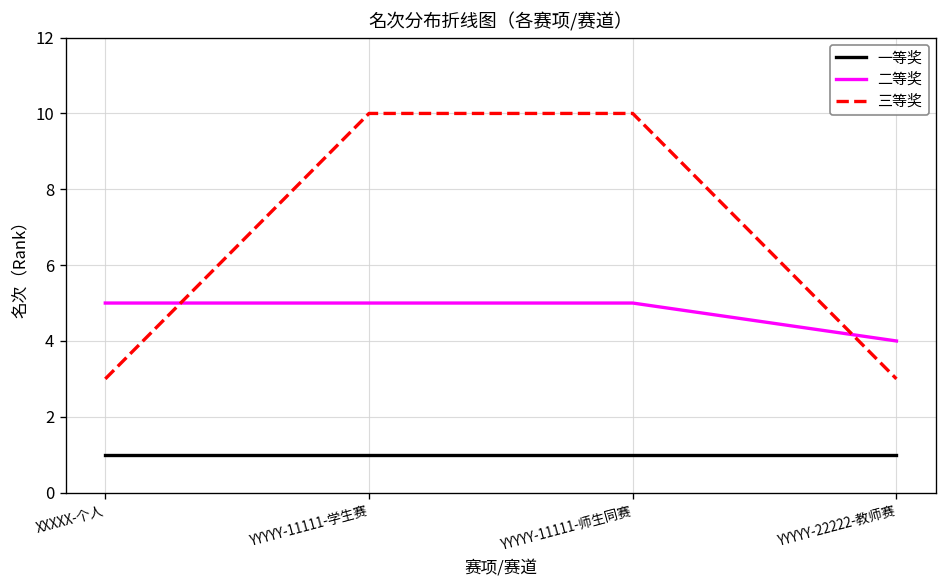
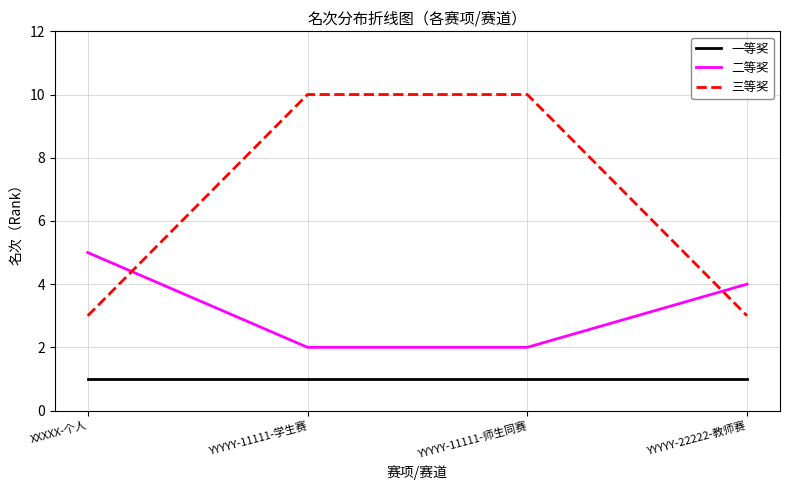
二等奖, YYYYY-11111-学生赛: 5 -> 2
二等奖, YYYYY-11111-师生同赛: 5 -> 2
